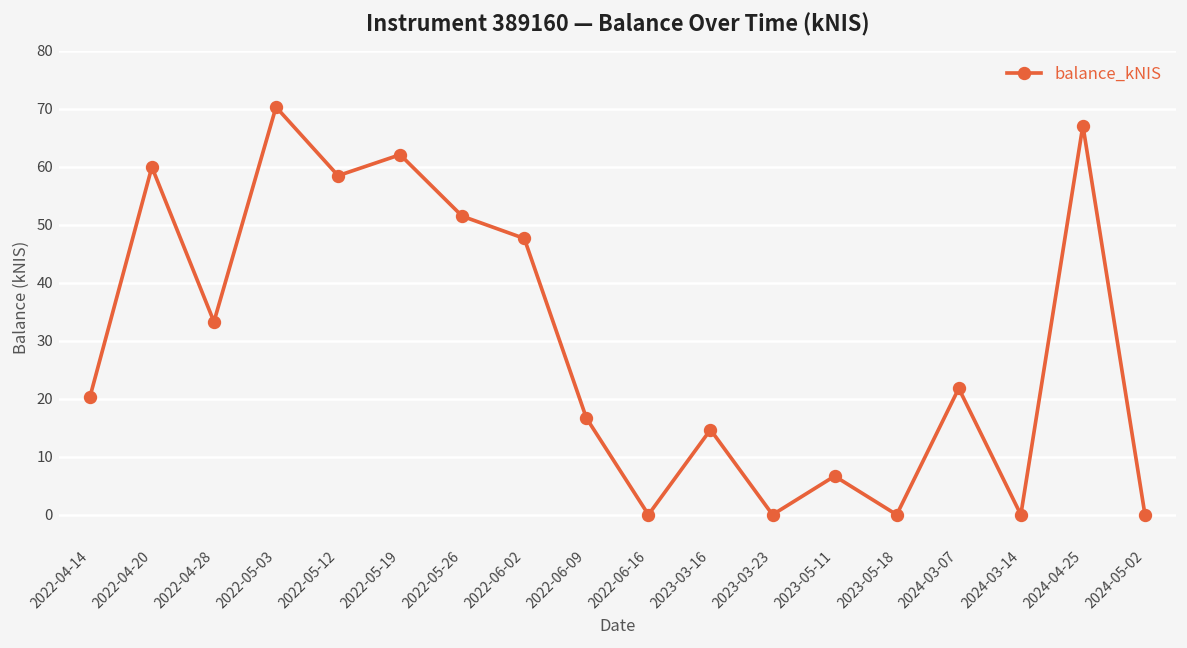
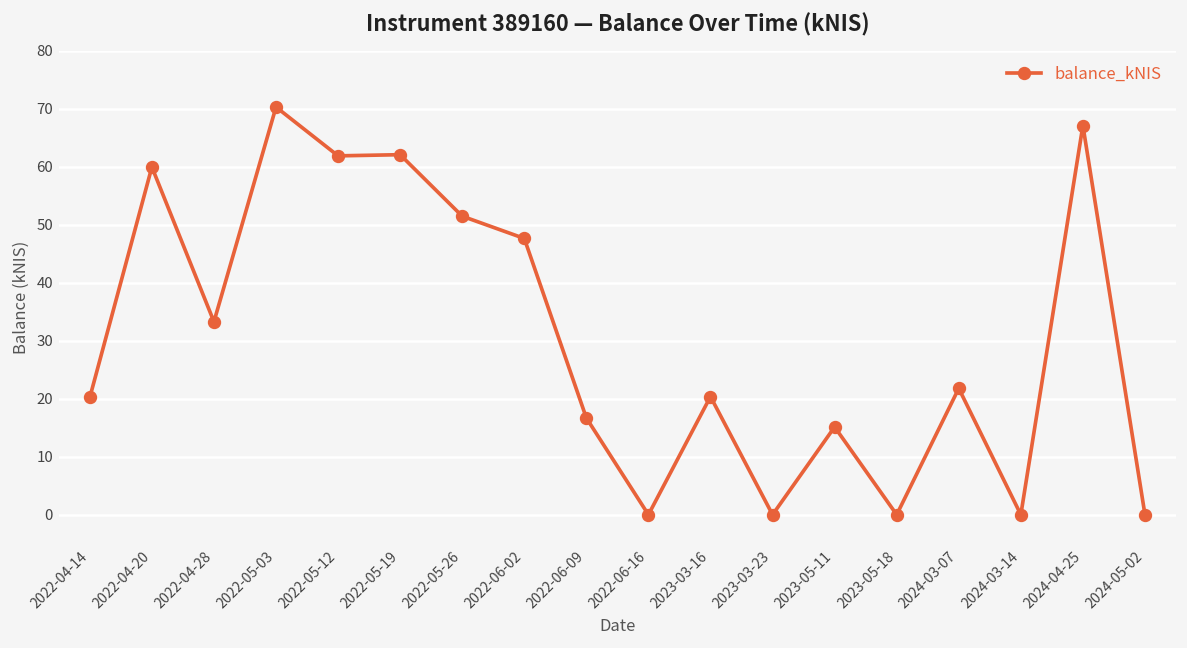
2022-05-12: 58 -> 62
2023-03-16: 15 -> 20
2023-05-11: 7 -> 15
